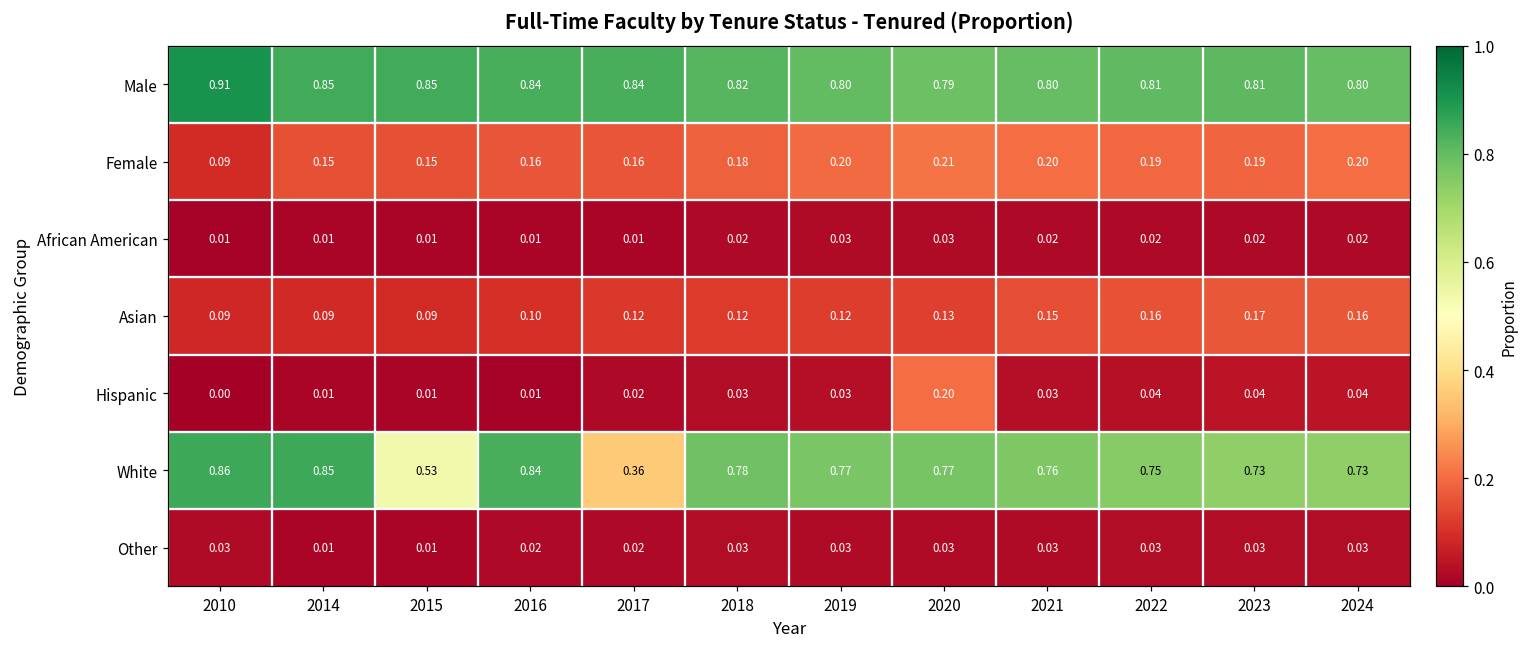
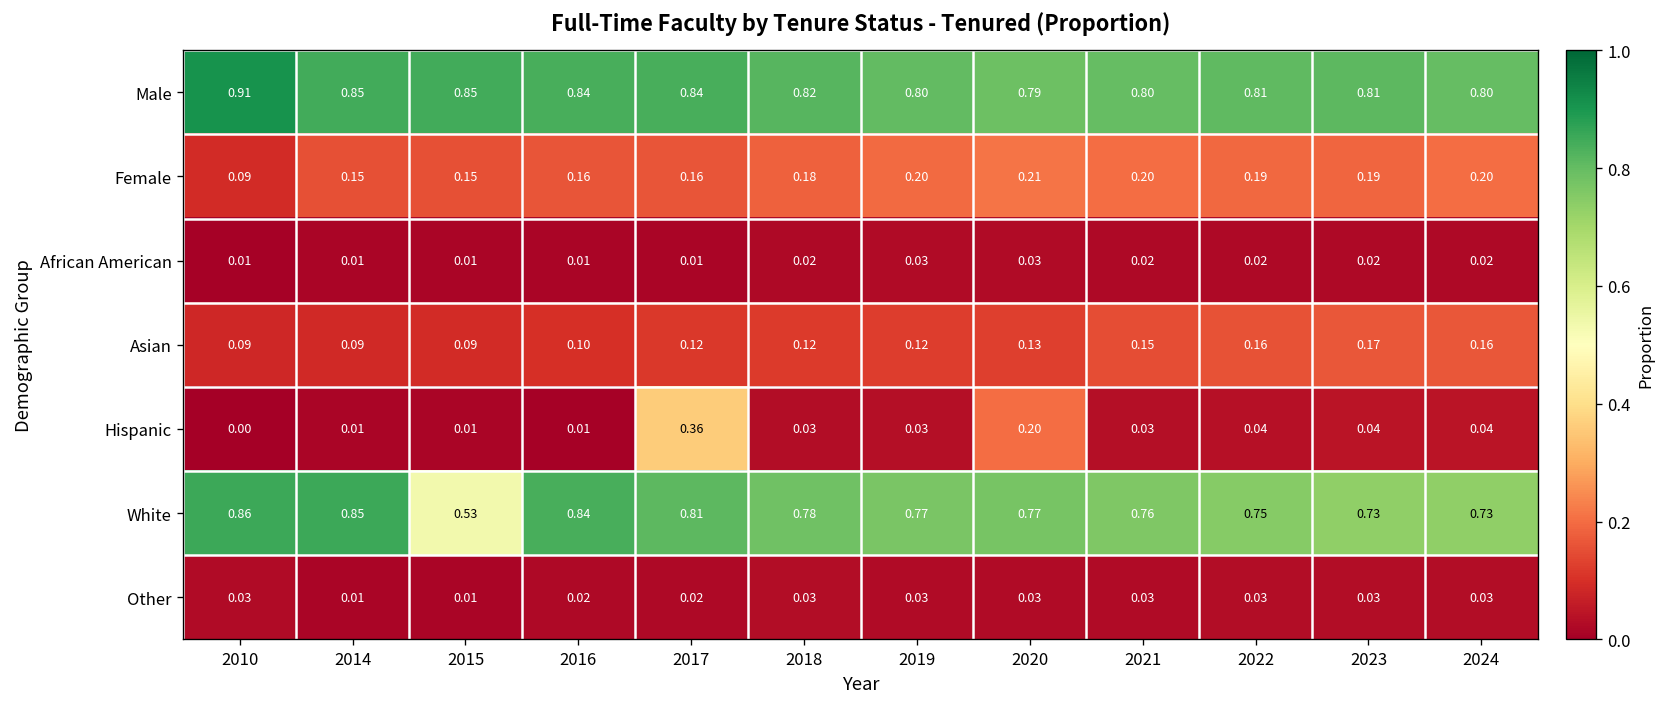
Hispanic, 2017: 0.02 -> 0.36
White, 2017: 0.36 -> 0.81
